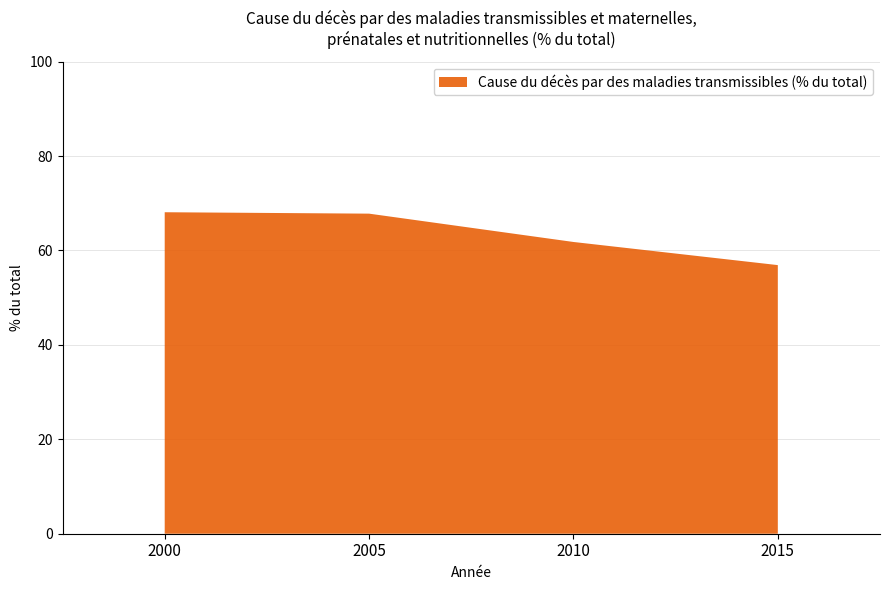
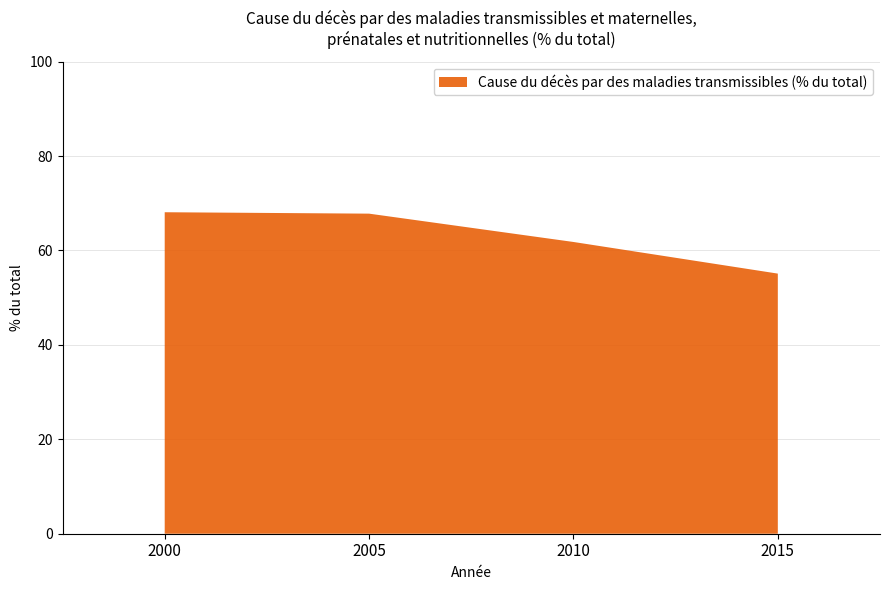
2015: 57 -> 55
